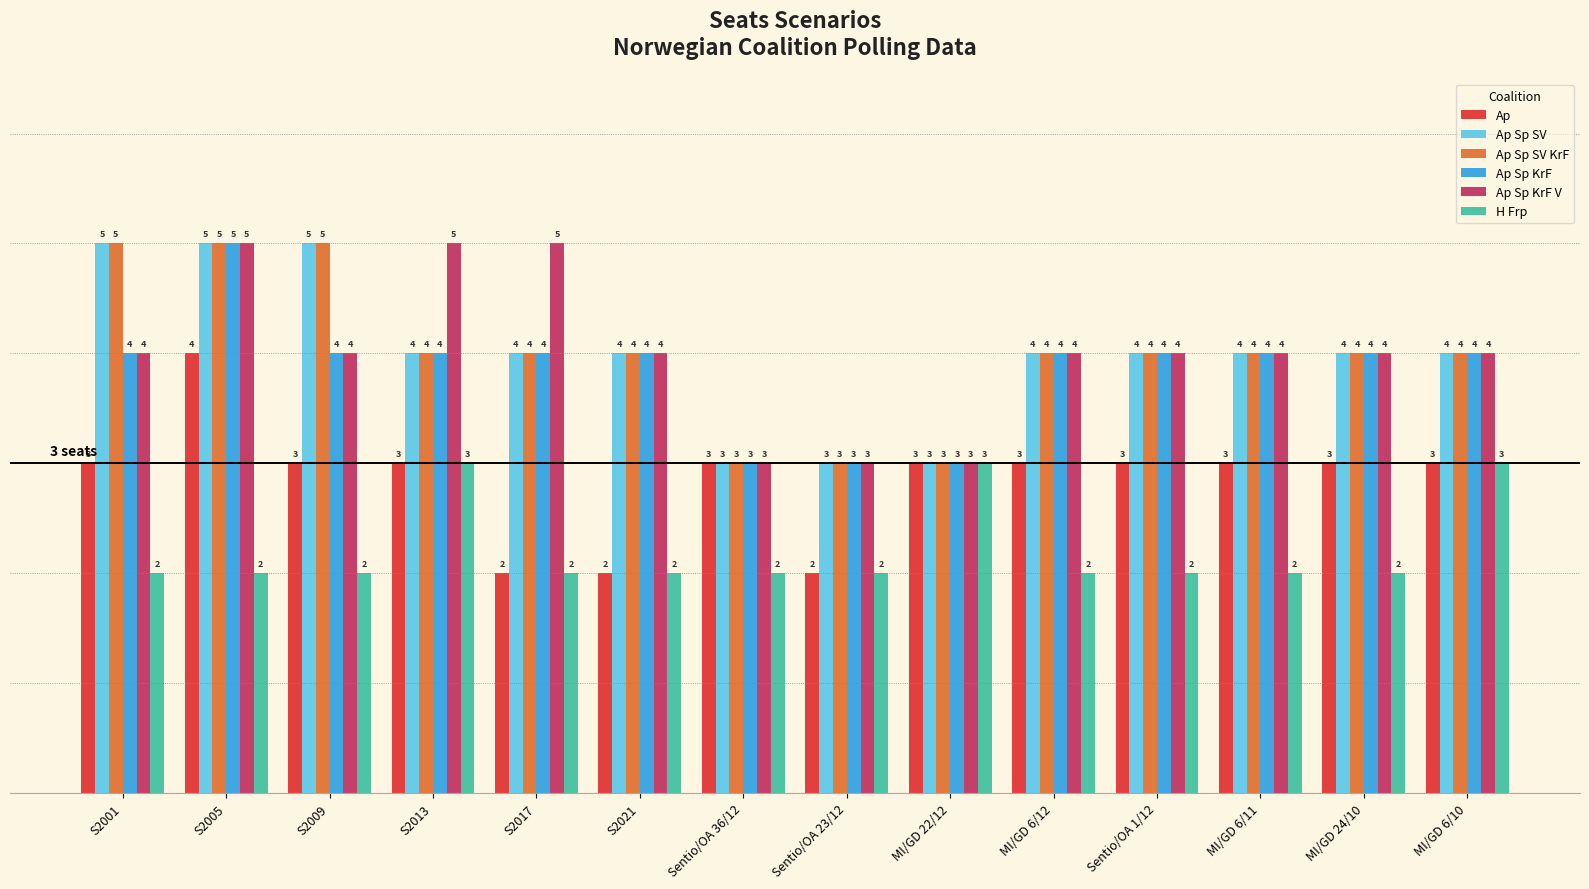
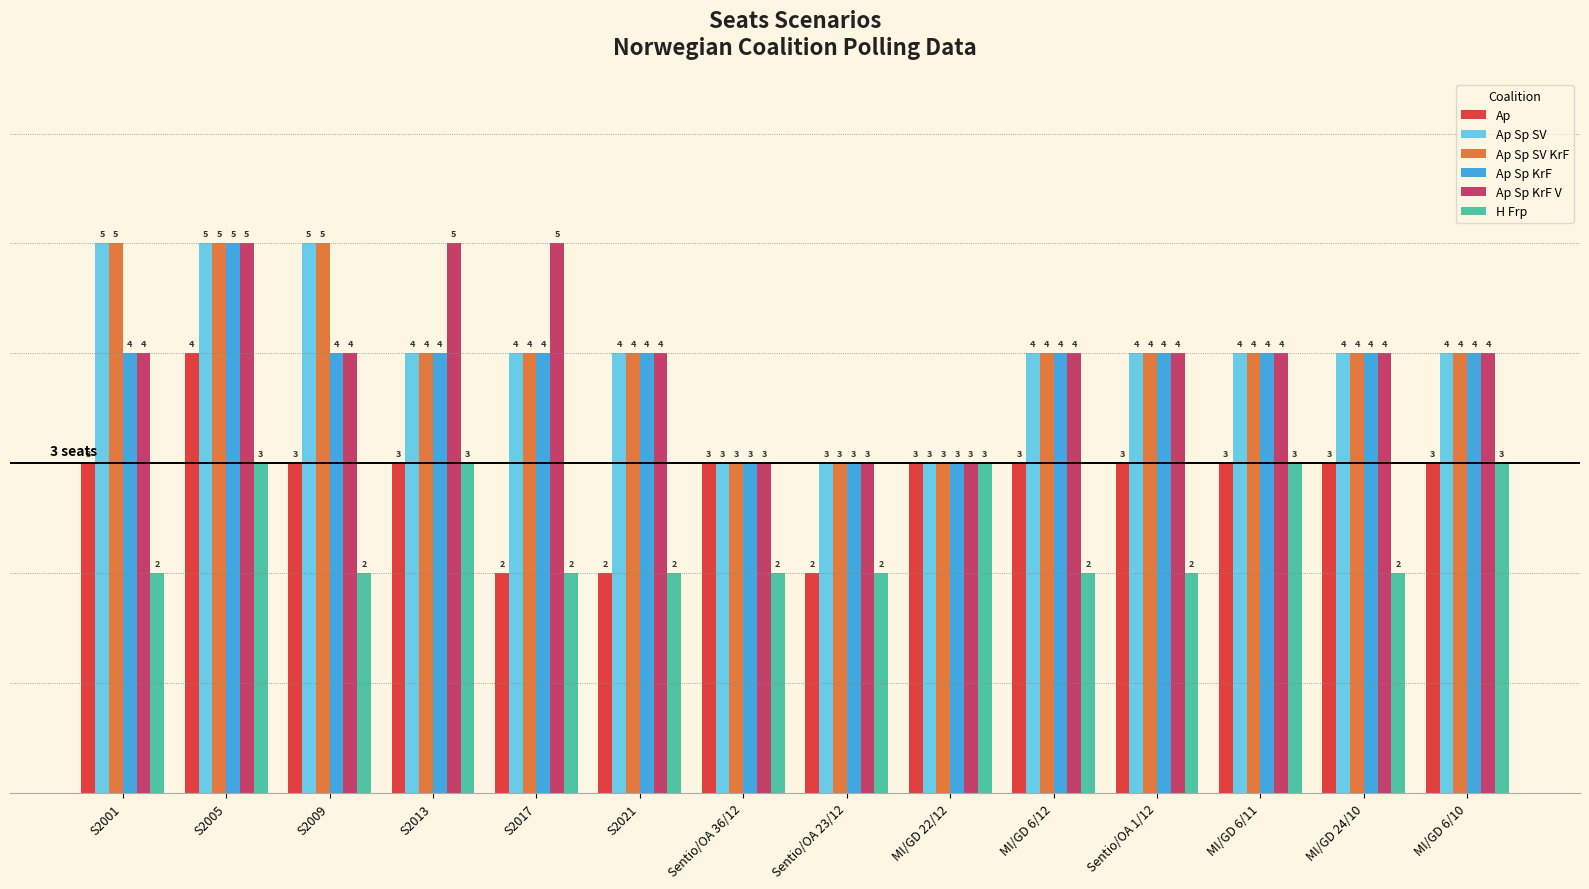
H Frp, S2005: 2 -> 3
H Frp, MI/GD 6/11: 2 -> 3
